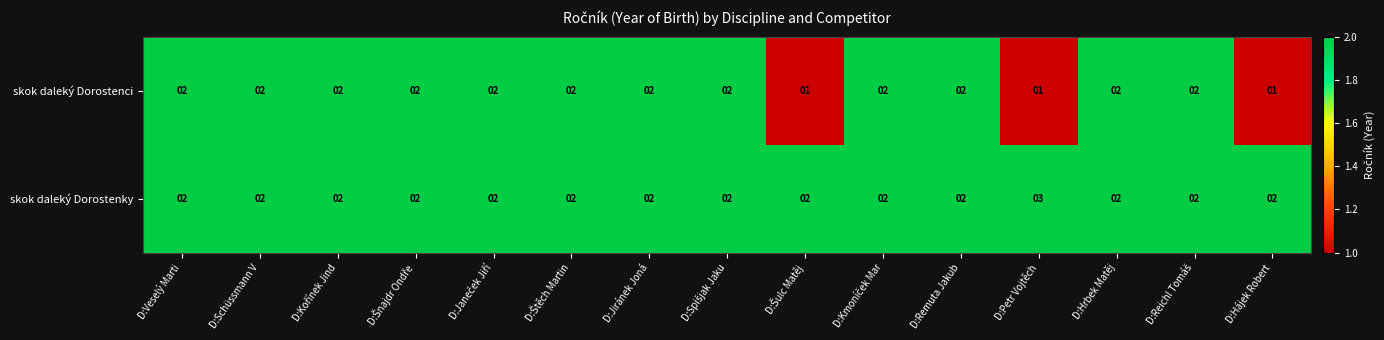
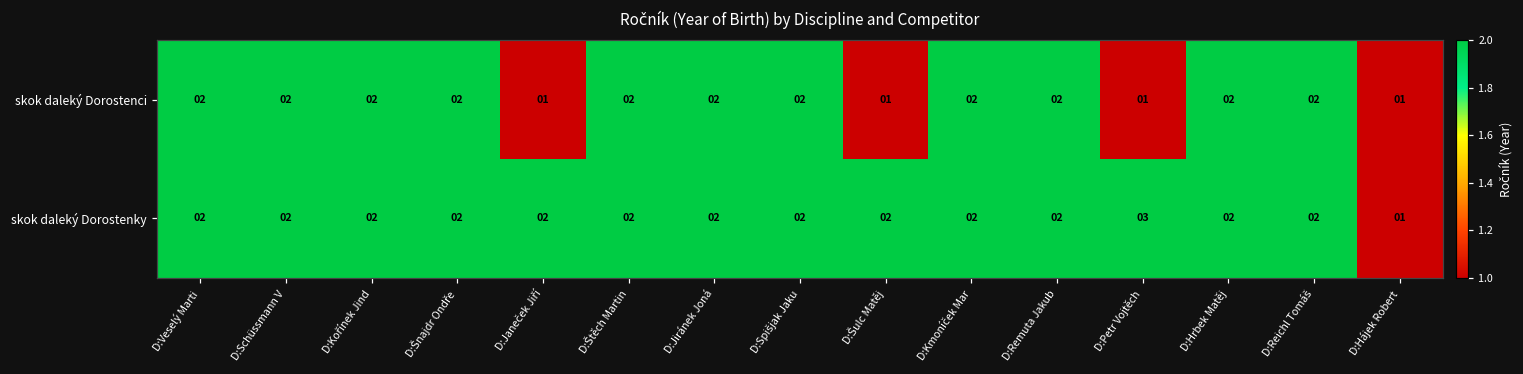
skok daleký Dorostenci, D:Janeček Jiří: 02 -> 01
skok daleký Dorostenky, D:Hájek Robert: 02 -> 01
